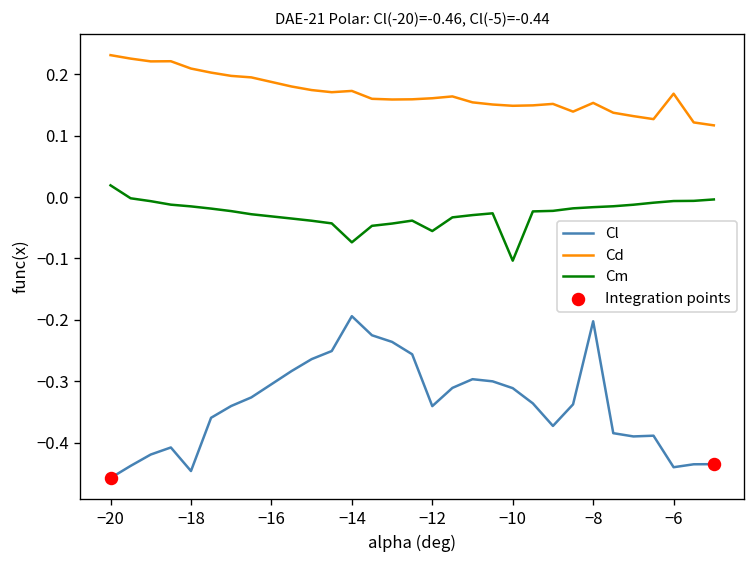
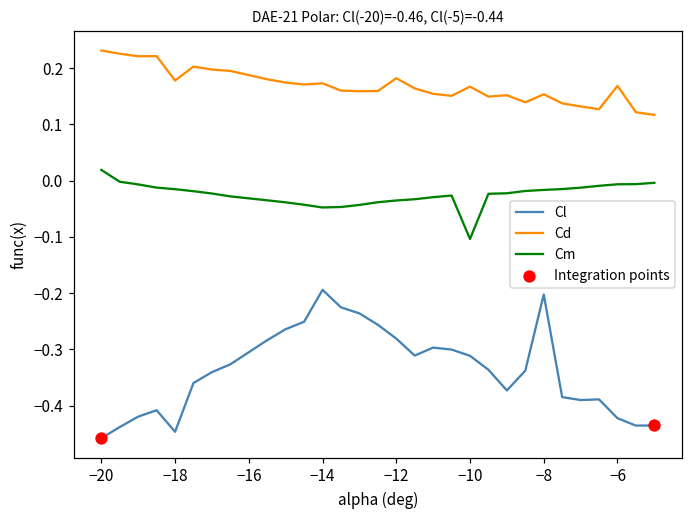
Cd, −18: 0.21 -> 0.18
Cm, −14: -0.07 -> -0.05
Cl, −12: -0.34 -> -0.28
Cd, −12: 0.16 -> 0.18
Cm, −12: -0.06 -> -0.04
Cd, −10: 0.15 -> 0.17
Cl, −6: -0.44 -> -0.42
